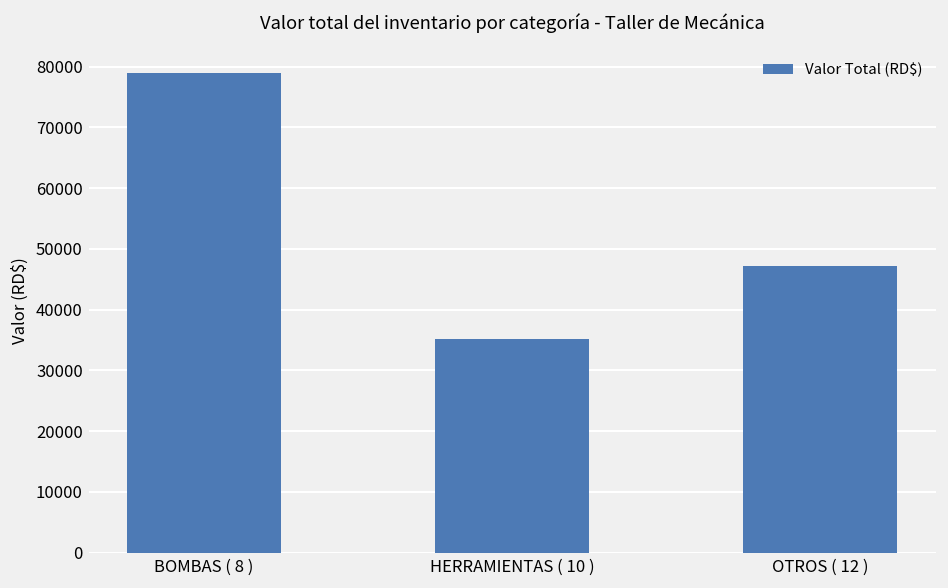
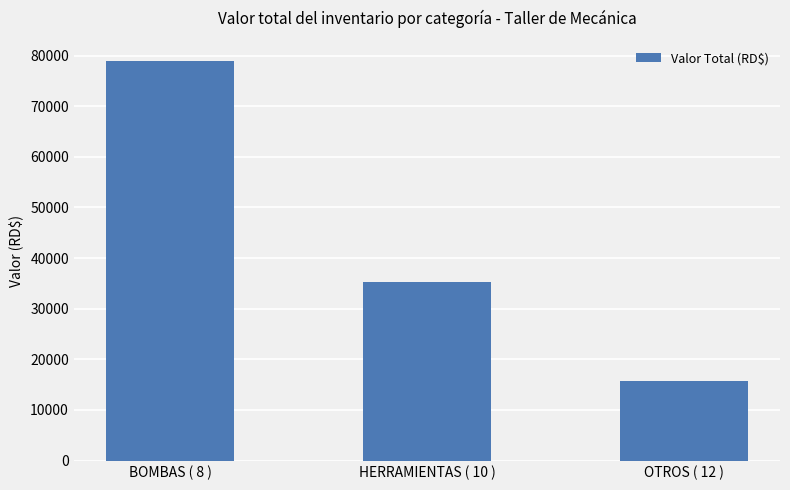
OTROS ( 12 ): 47000 -> 16000
